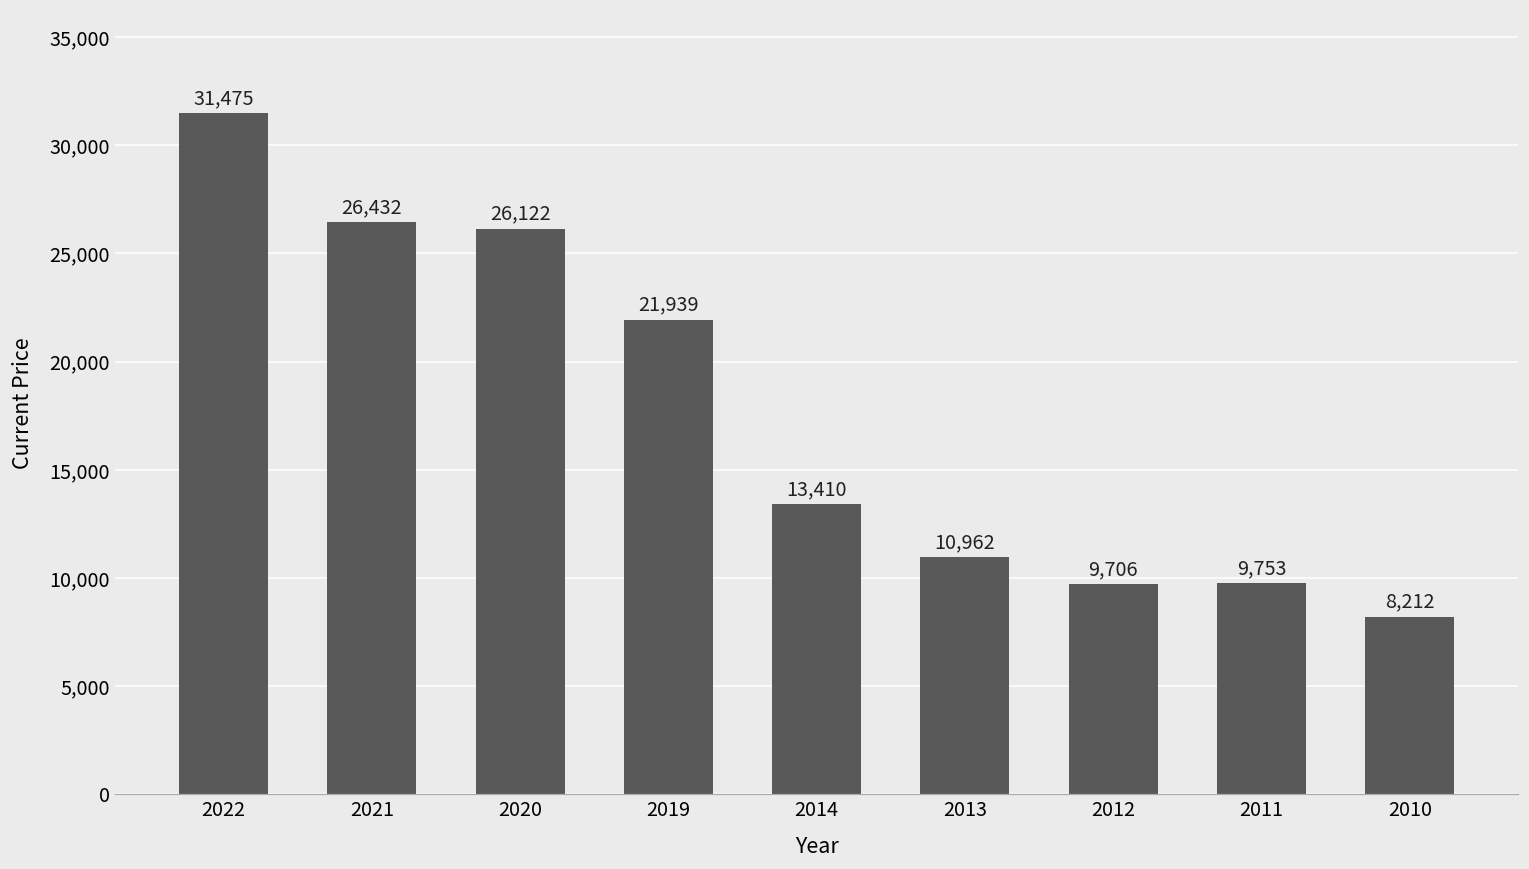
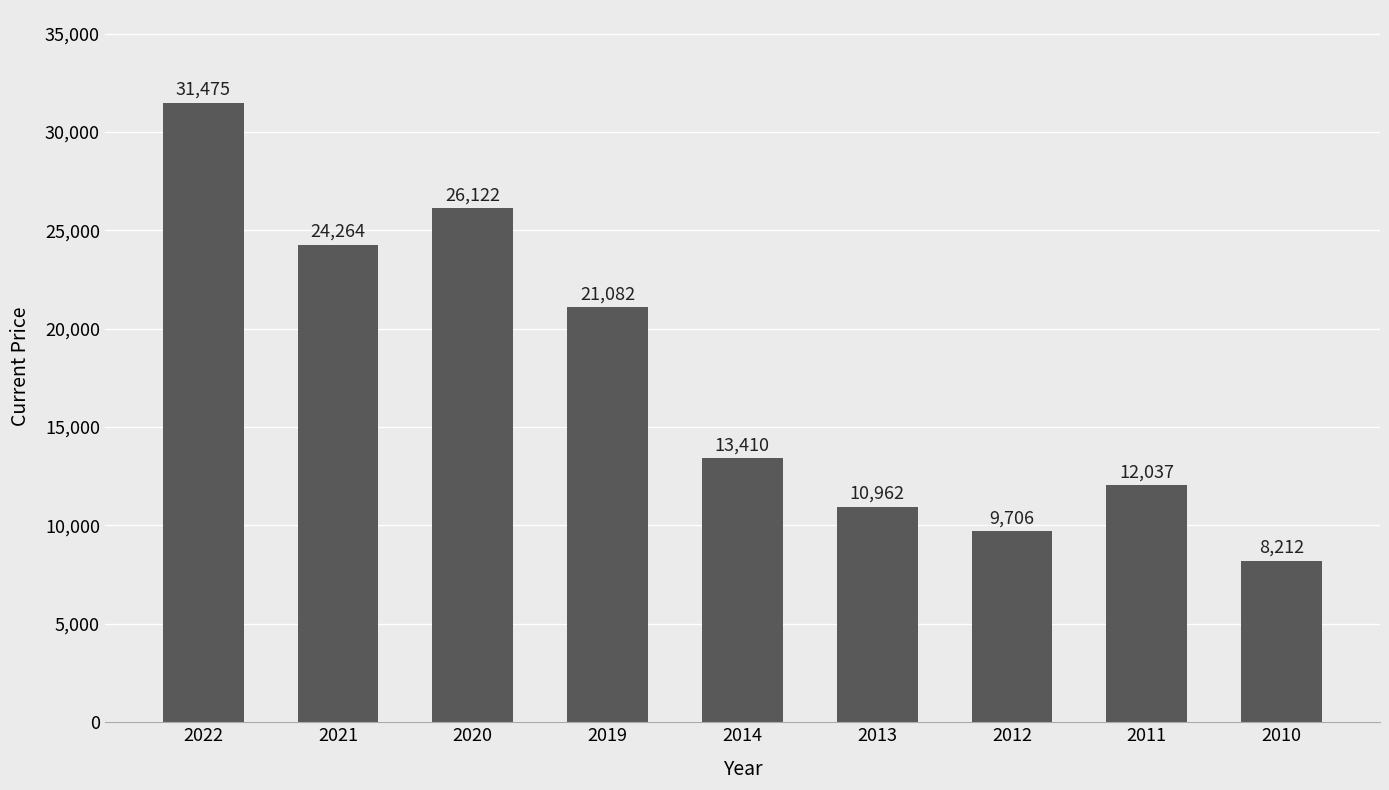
2021: 26,432 -> 24,264
2019: 21,939 -> 21,082
2011: 9,753 -> 12,037
